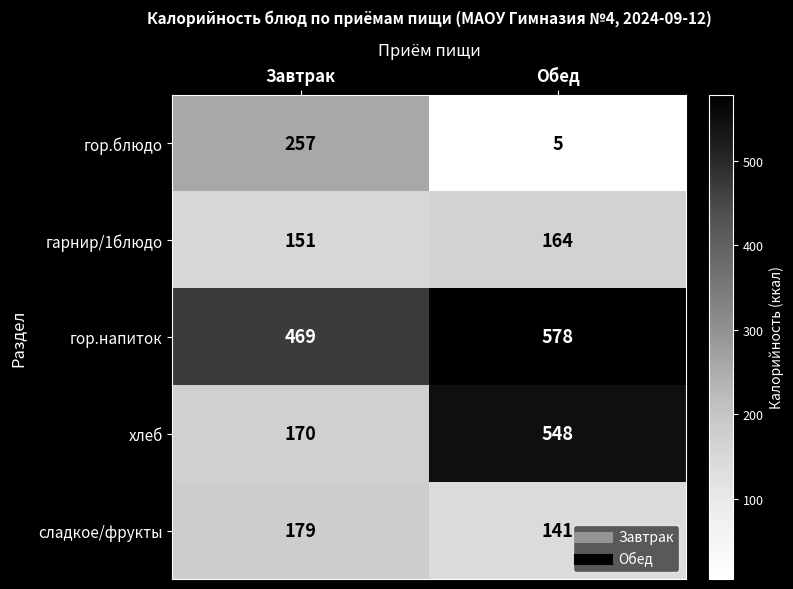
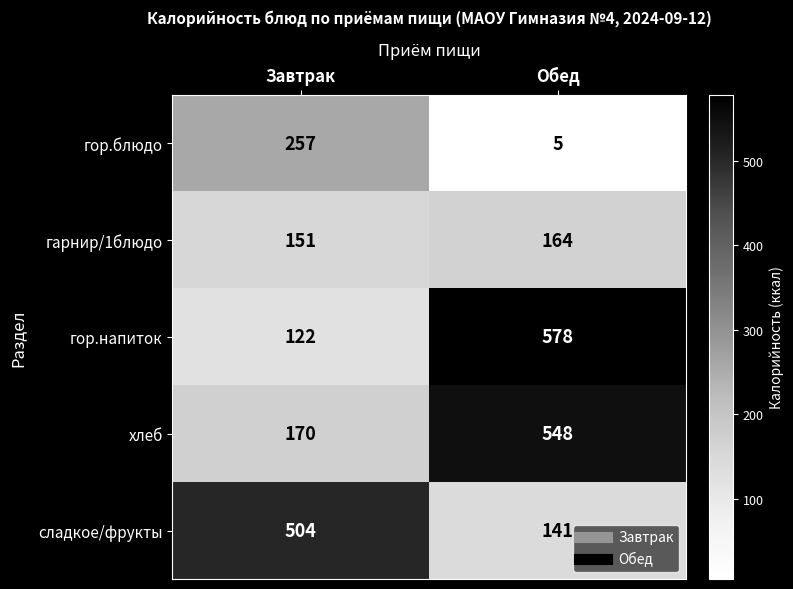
гор.напиток, Завтрак: 469 -> 122
сладкое/фрукты, Завтрак: 179 -> 504
